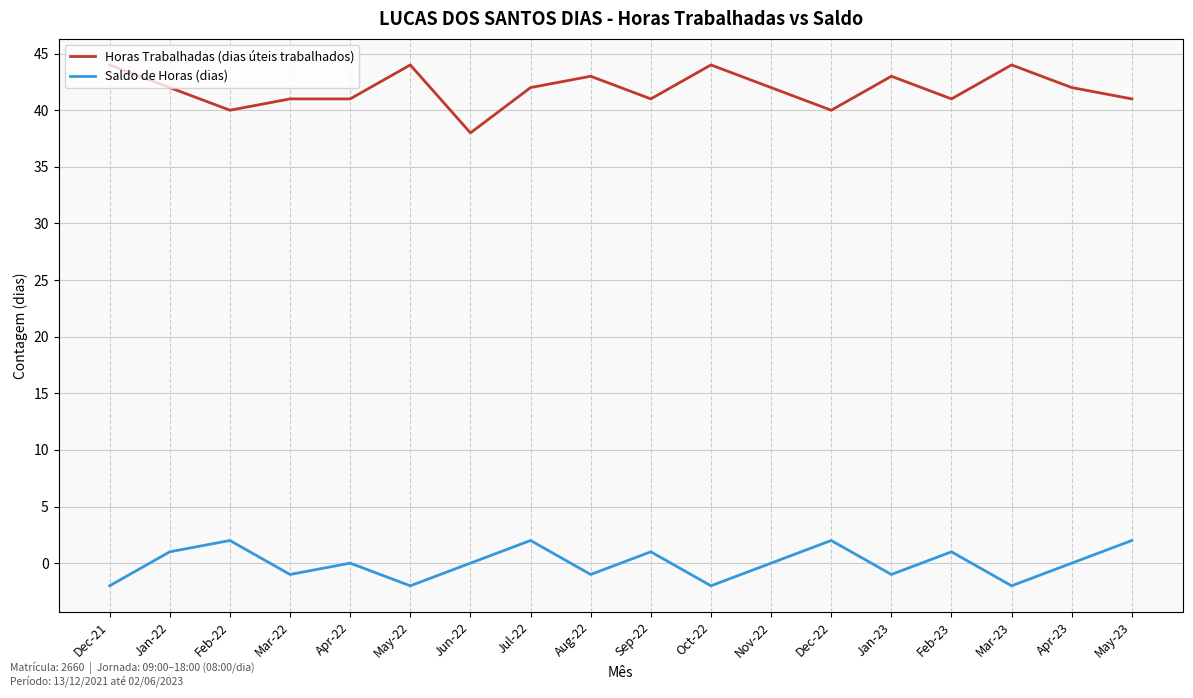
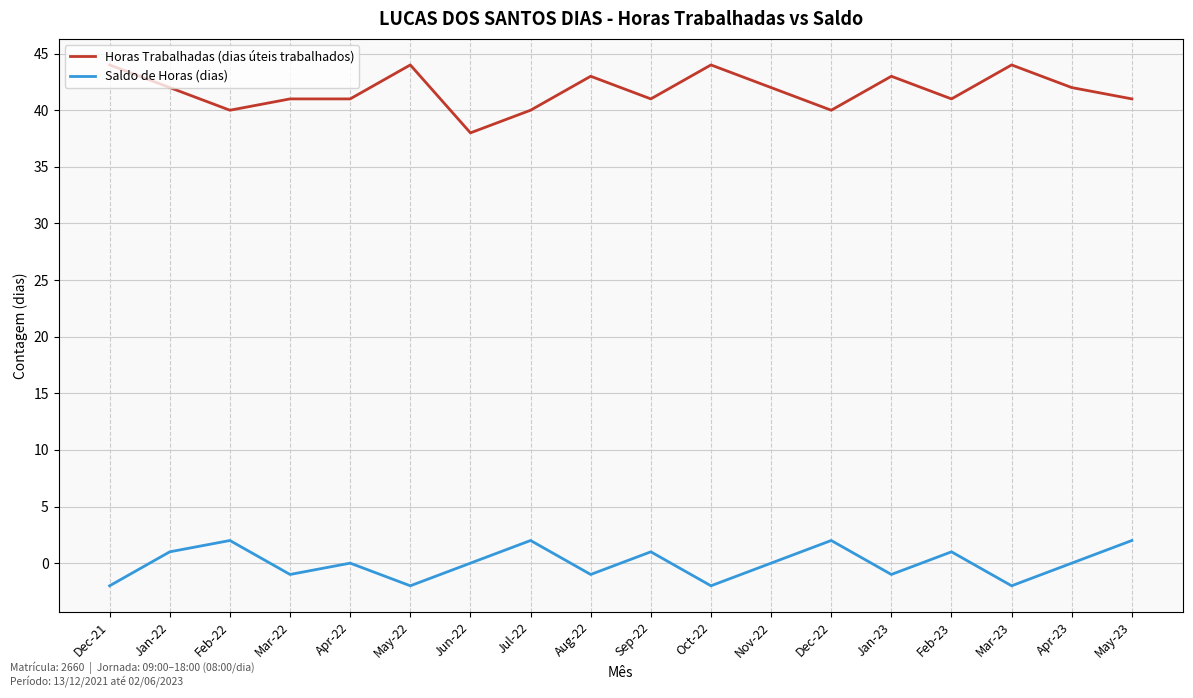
Horas Trabalhadas (dias úteis trabalhados), Jul-22: 42 -> 40
